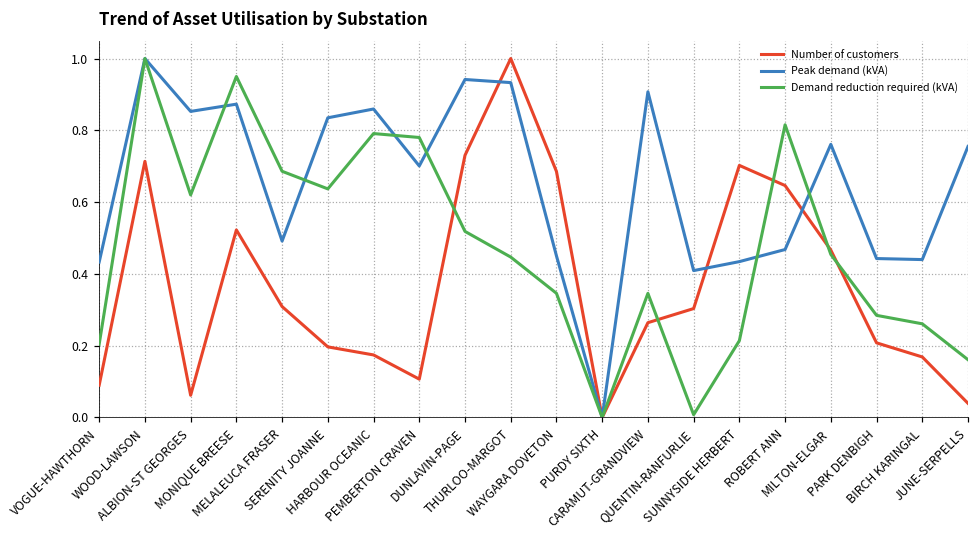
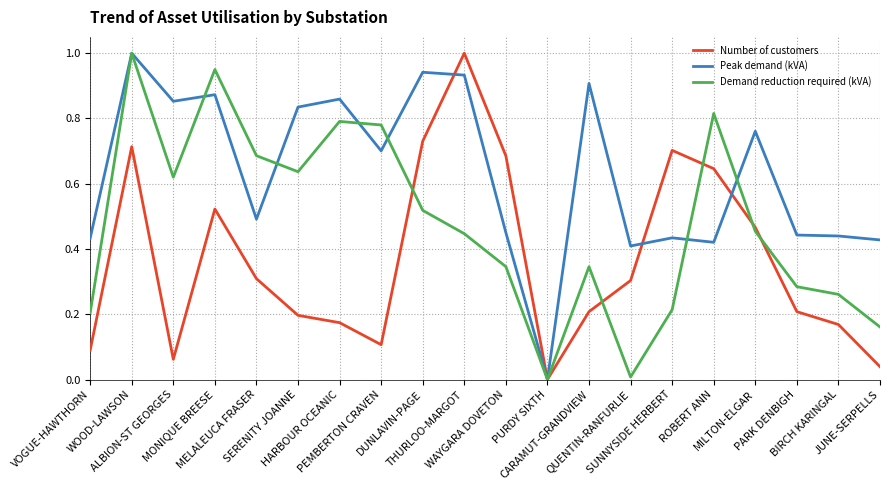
Number of customers, CARAMUT-GRANDVIEW: 0.26 -> 0.21
Peak demand (kVA), ROBERT ANN: 0.47 -> 0.42
Peak demand (kVA), JUNE-SERPELLS: 0.75 -> 0.43
